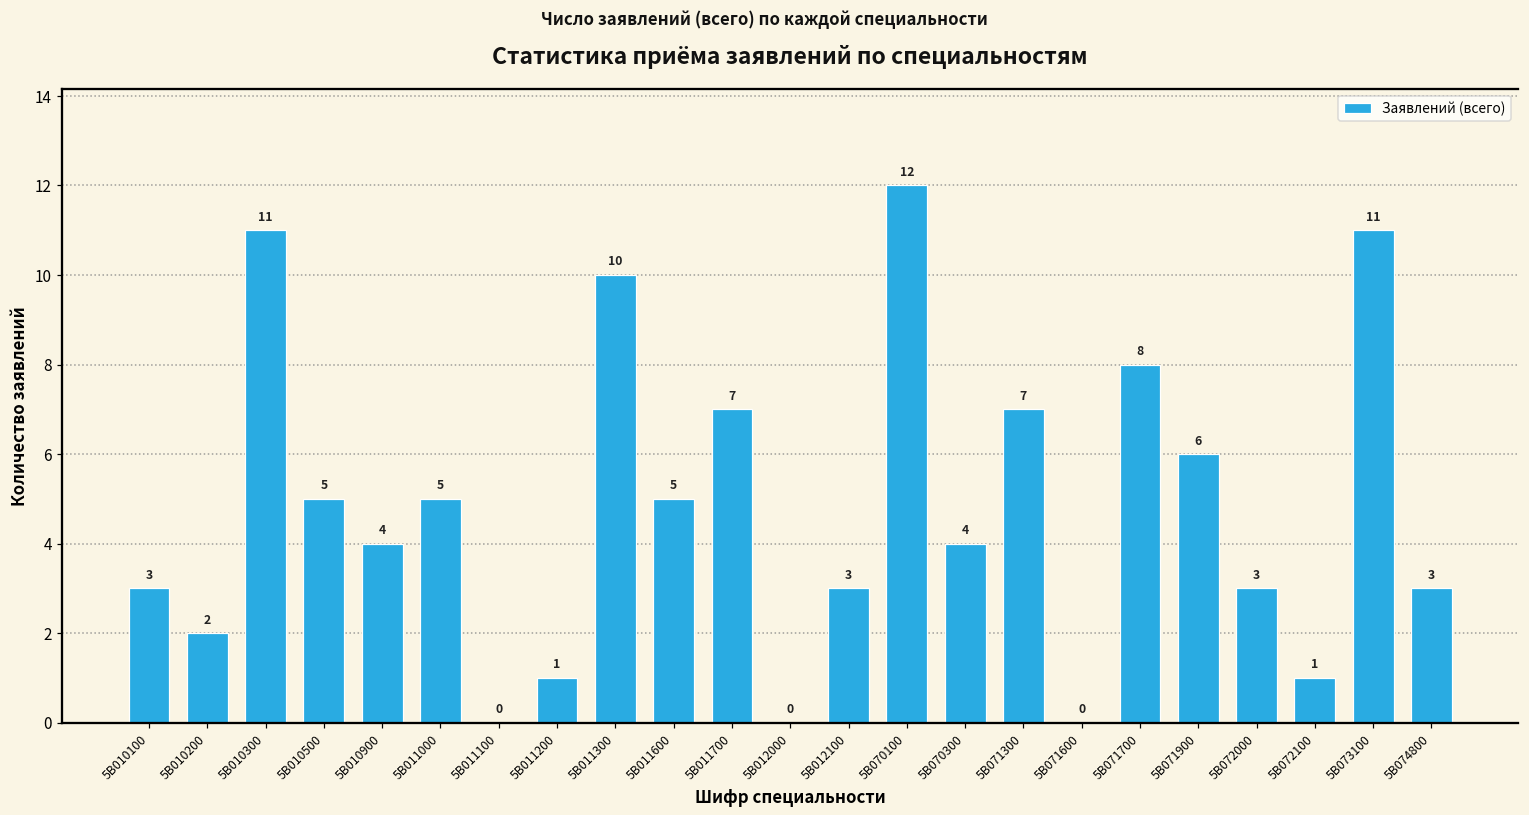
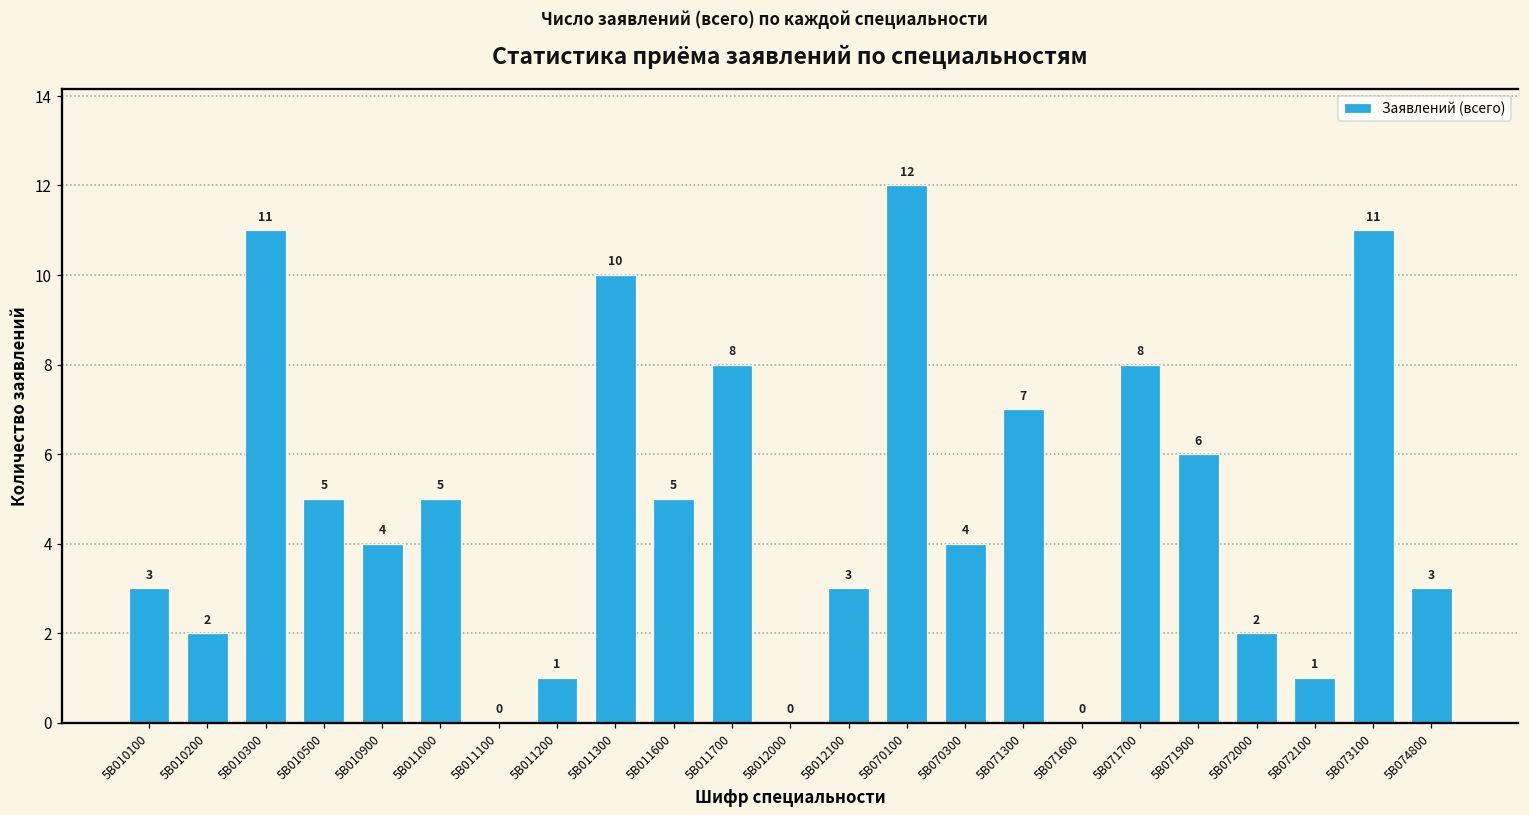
5B011700: 7 -> 8
5B072000: 3 -> 2
